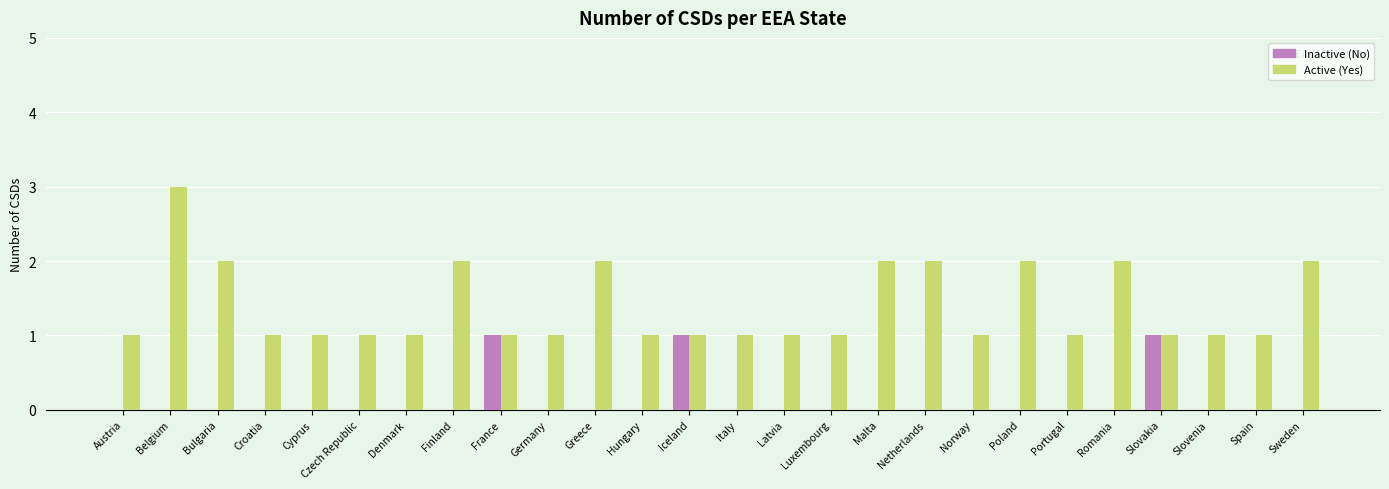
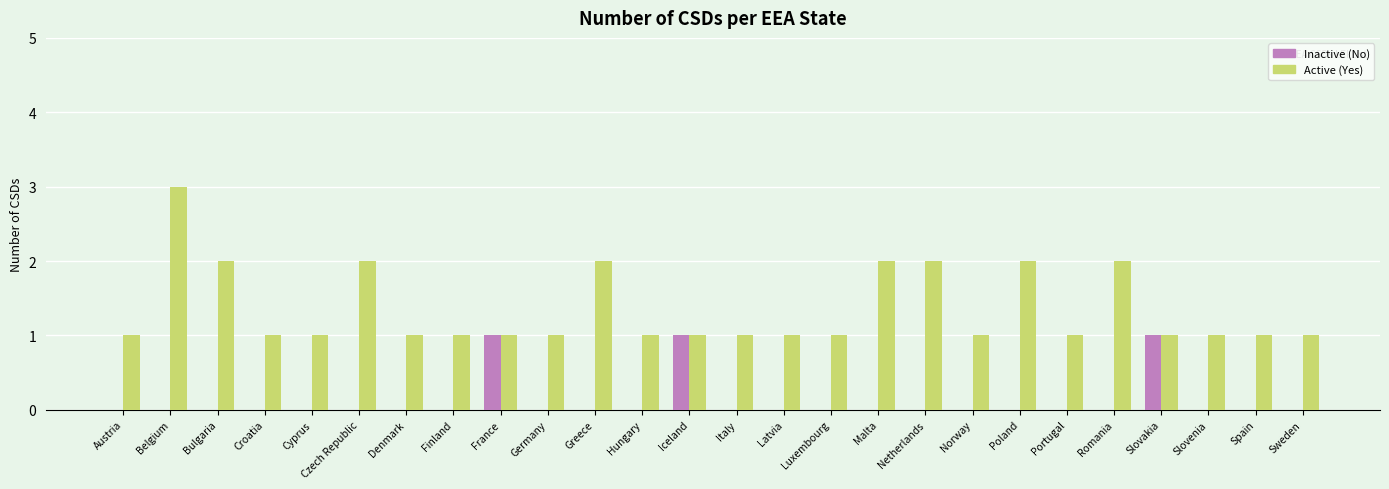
Active (Yes), Czech Republic: 1 -> 2
Active (Yes), Finland: 2 -> 1
Active (Yes), Sweden: 2 -> 1
